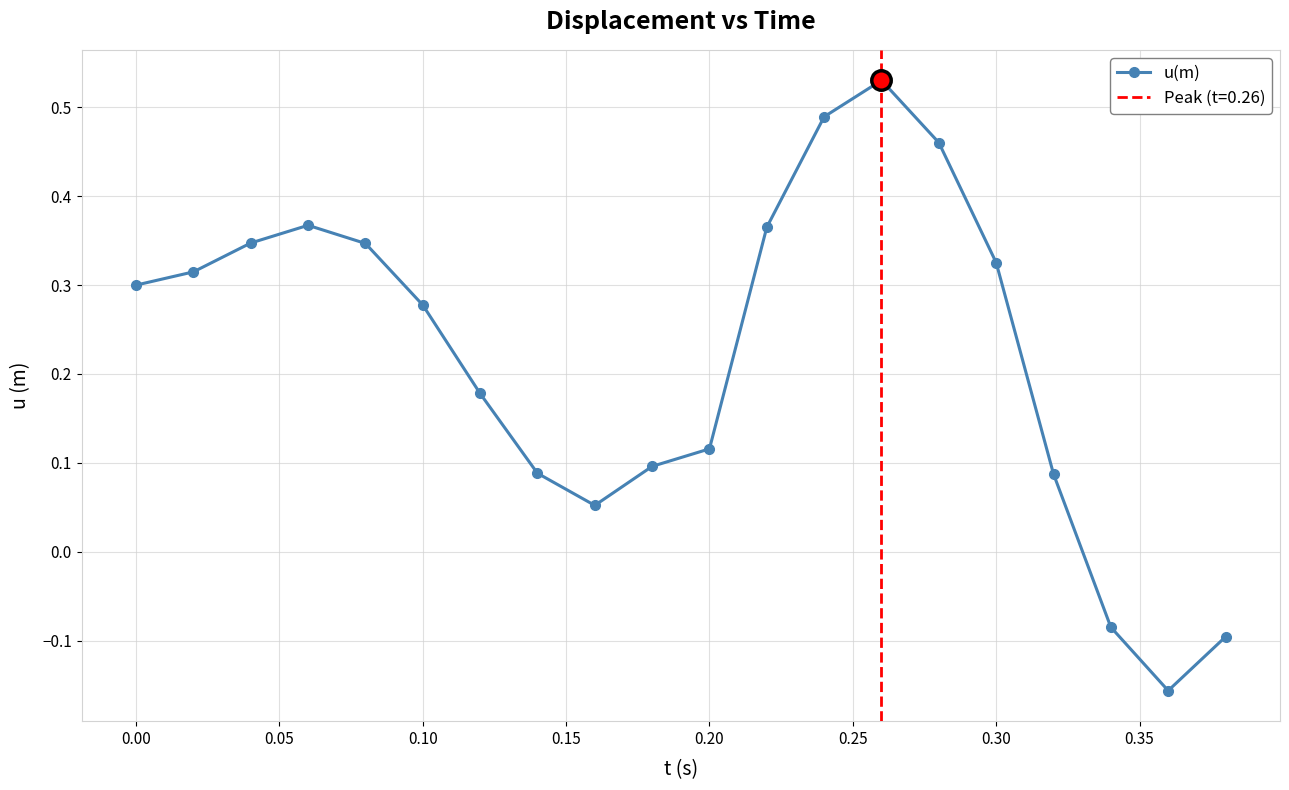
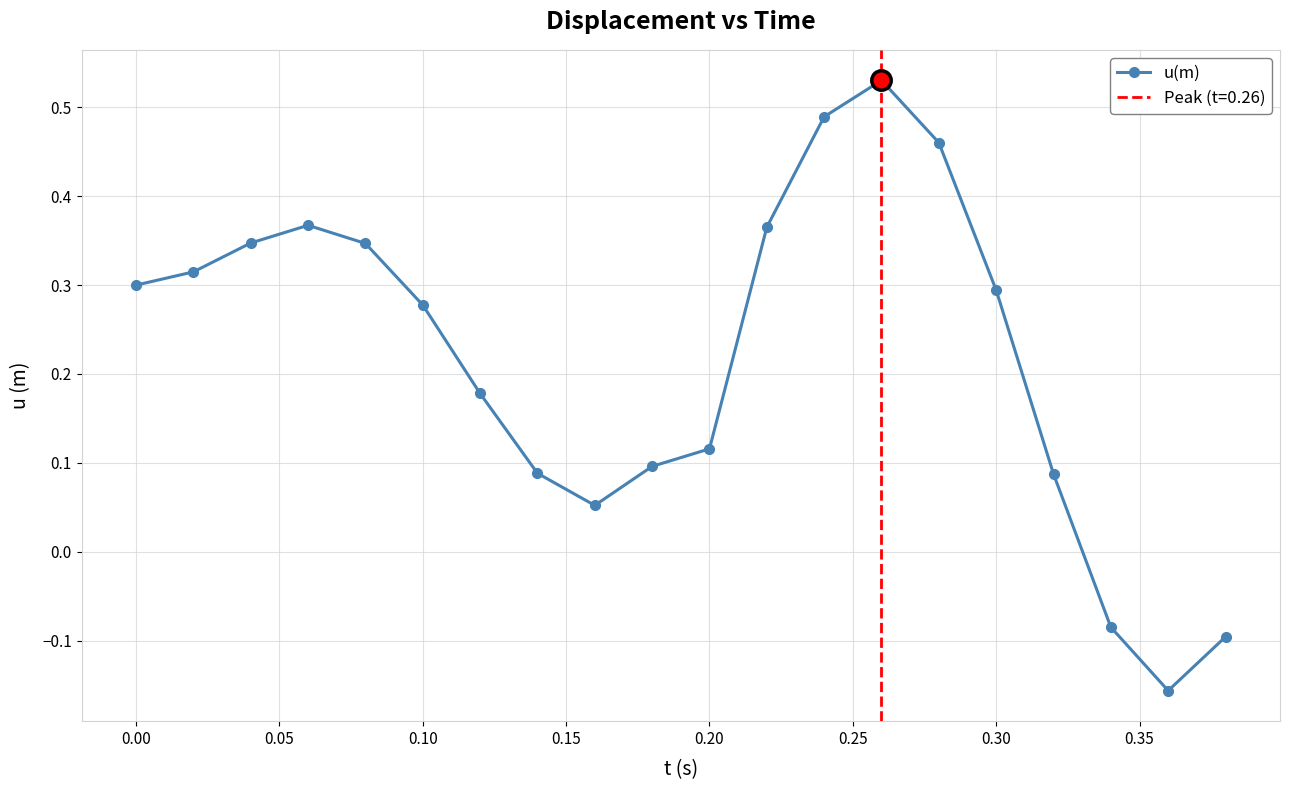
u(m), 0.30: 0.33 -> 0.29
